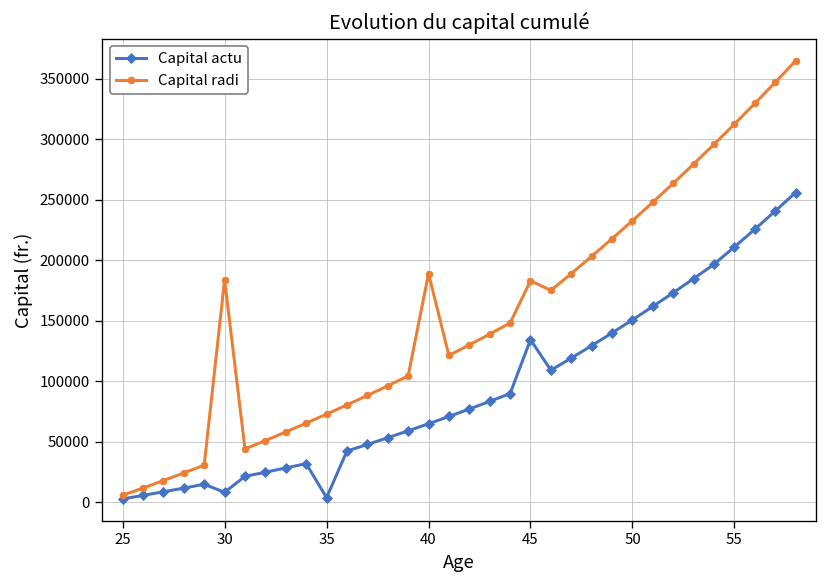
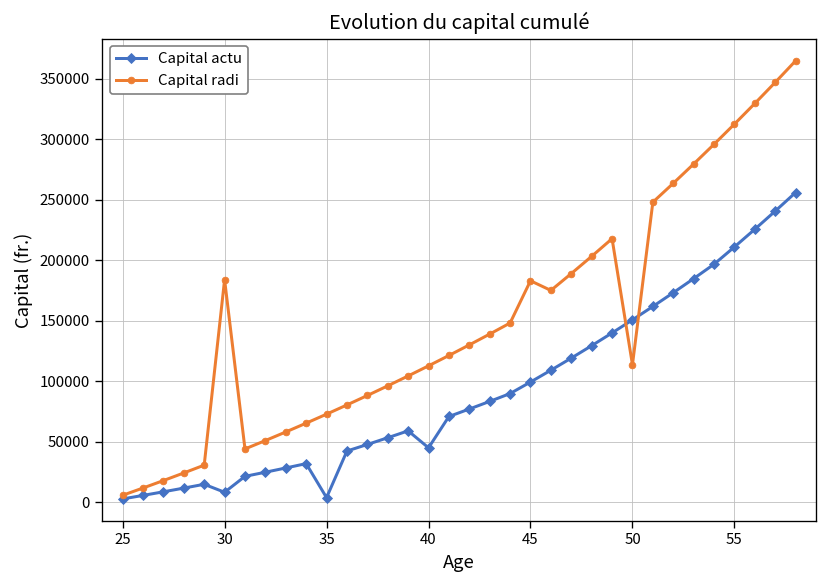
Capital actu, 40: 65000 -> 45000
Capital radi, 40: 189000 -> 113000
Capital actu, 45: 134000 -> 99000
Capital radi, 50: 233000 -> 114000
